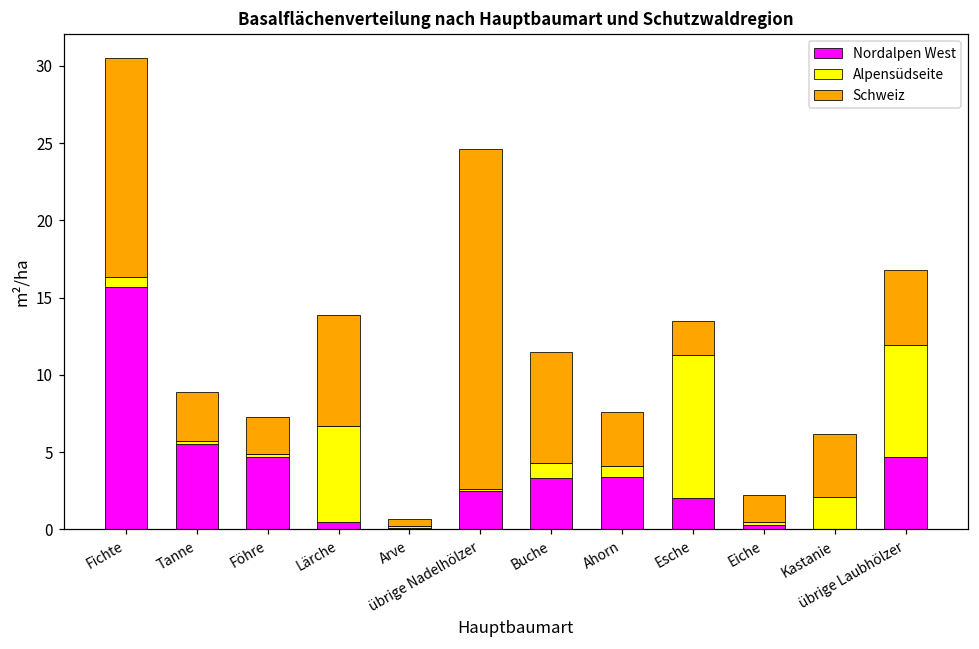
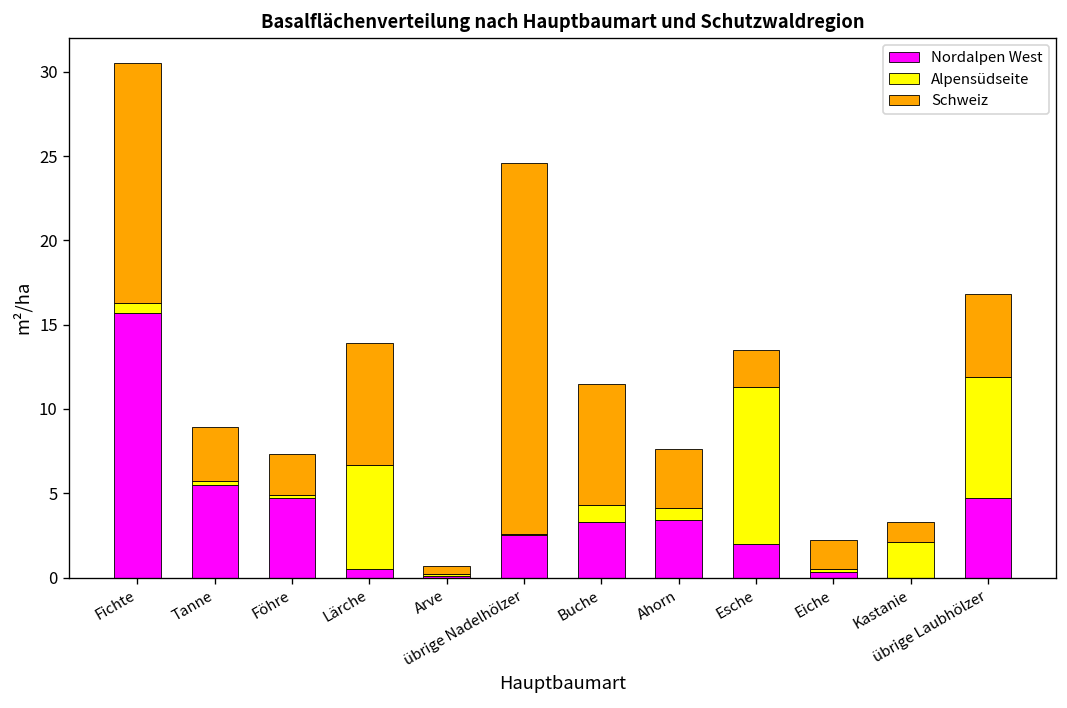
Schweiz, Kastanie: 4.1 -> 1.2
